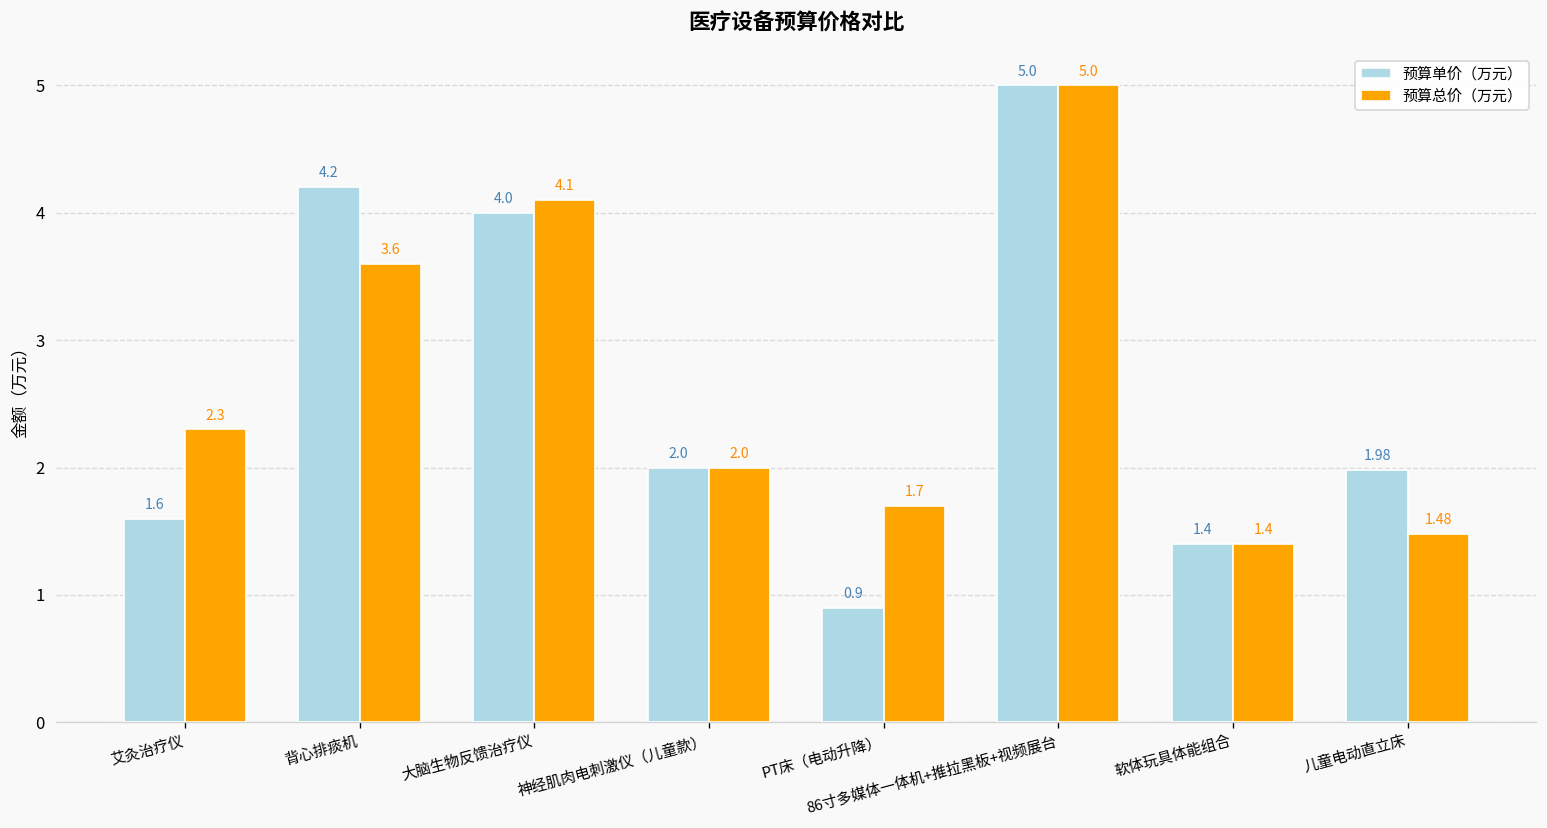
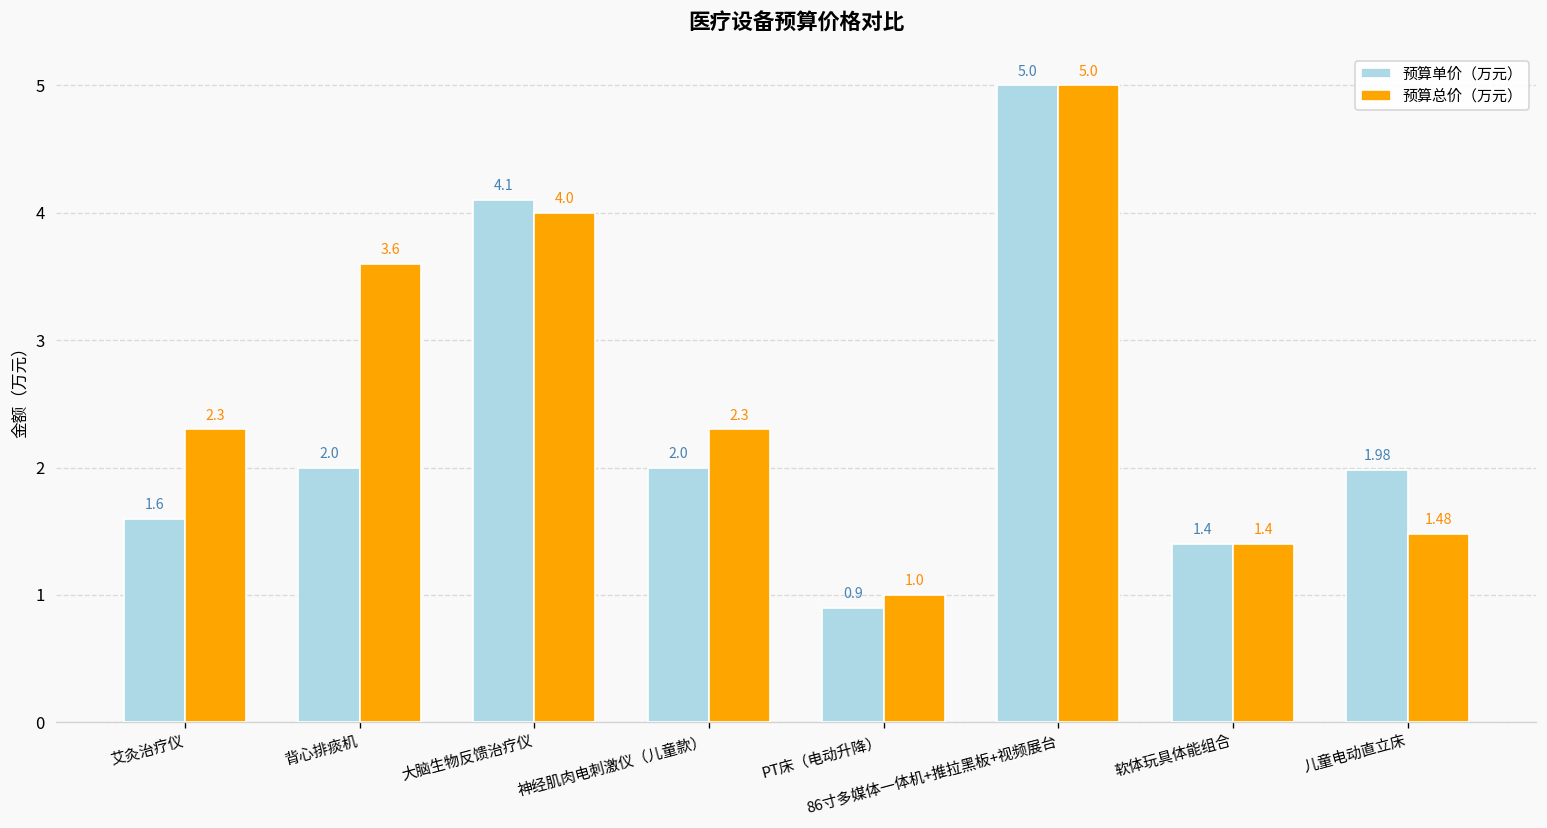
预算单价（万元）, 背心排痰机: 4.2 -> 2.0
预算单价（万元）, 大脑生物反馈治疗仪: 4.0 -> 4.1
预算总价（万元）, 大脑生物反馈治疗仪: 4.1 -> 4.0
预算总价（万元）, 神经肌肉电刺激仪（儿童款）: 2.0 -> 2.3
预算总价（万元）, PT床（电动升降）: 1.7 -> 1.0
